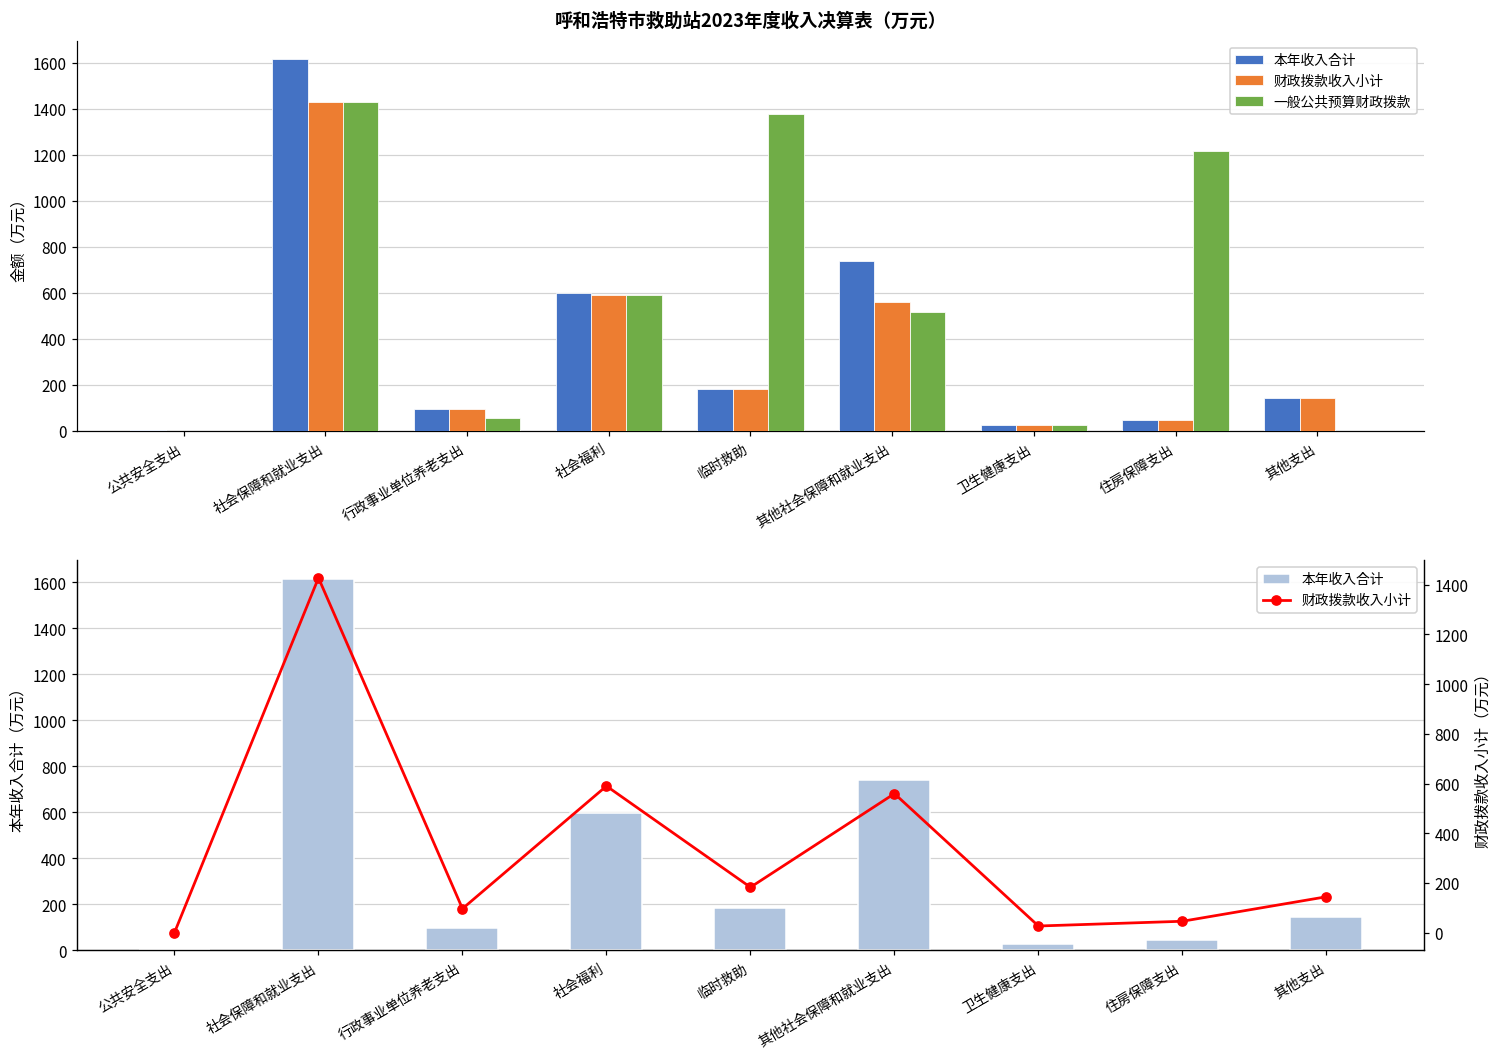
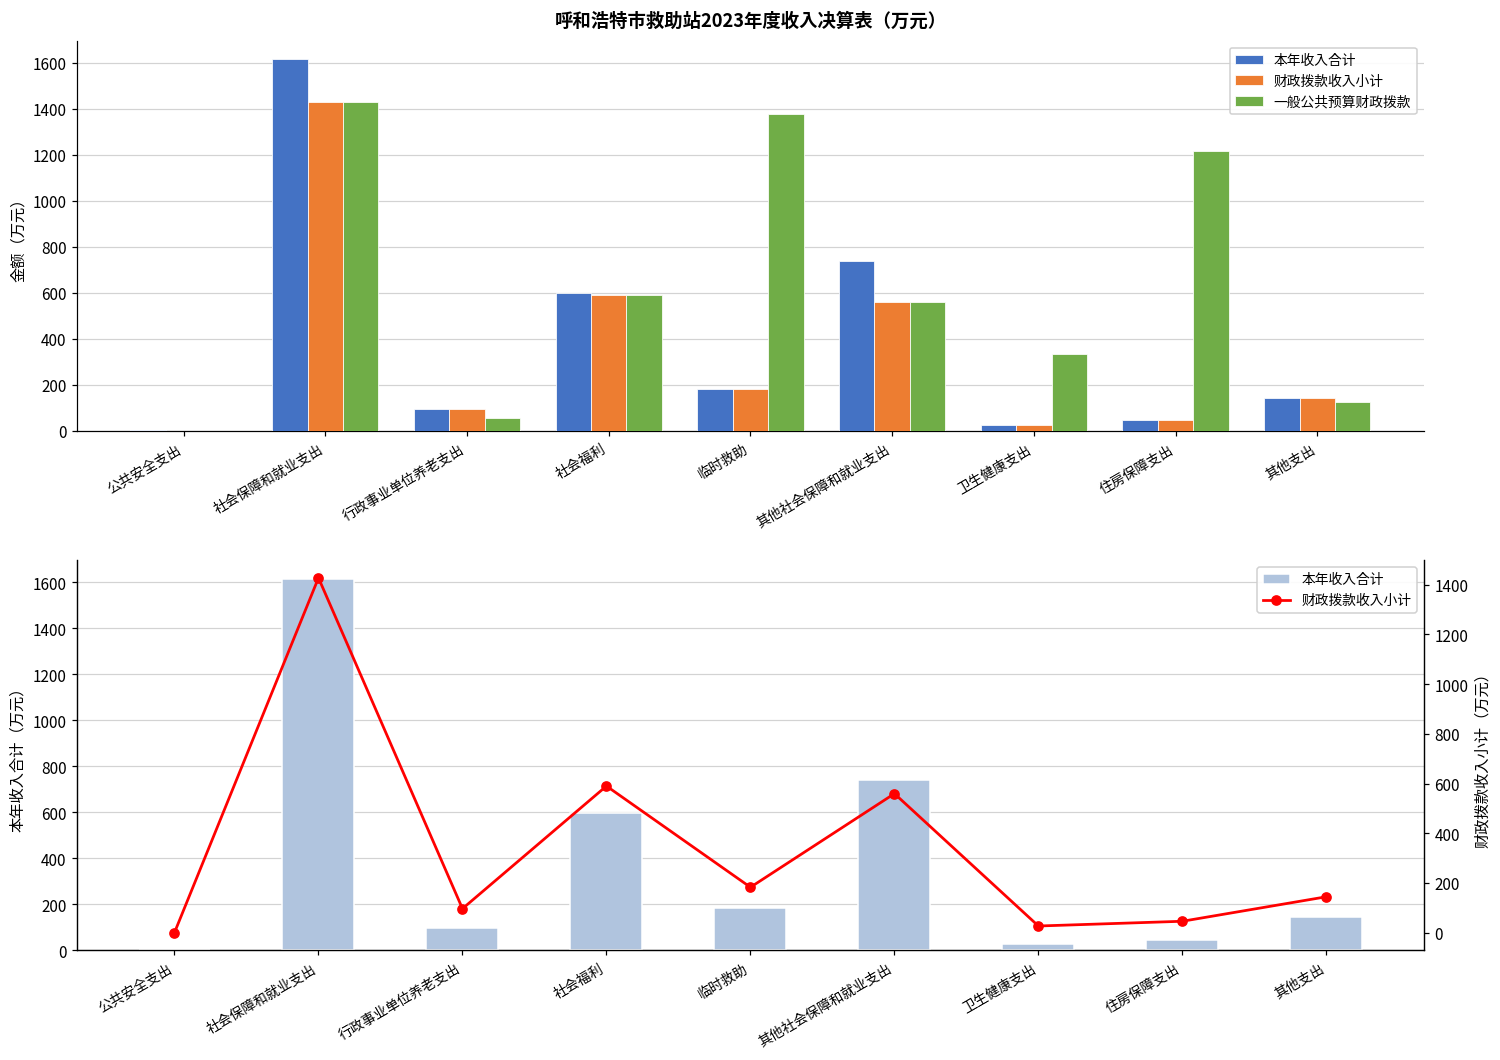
呼和浩特市救助站2023年度收入决算表（万元）, 一般公共预算财政拨款, 其他社会保障和就业支出: 510 -> 560
呼和浩特市救助站2023年度收入决算表（万元）, 一般公共预算财政拨款, 卫生健康支出: 30 -> 330
呼和浩特市救助站2023年度收入决算表（万元）, 一般公共预算财政拨款, 其他支出: 0 -> 120
